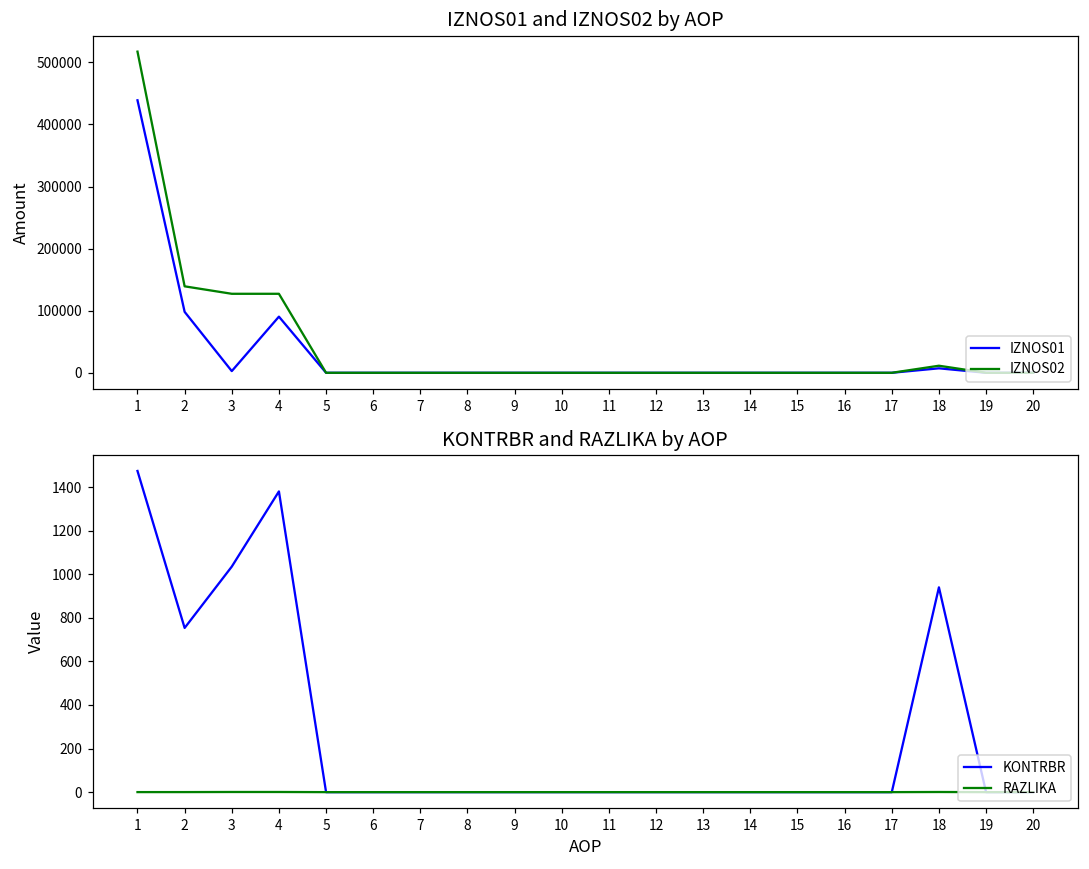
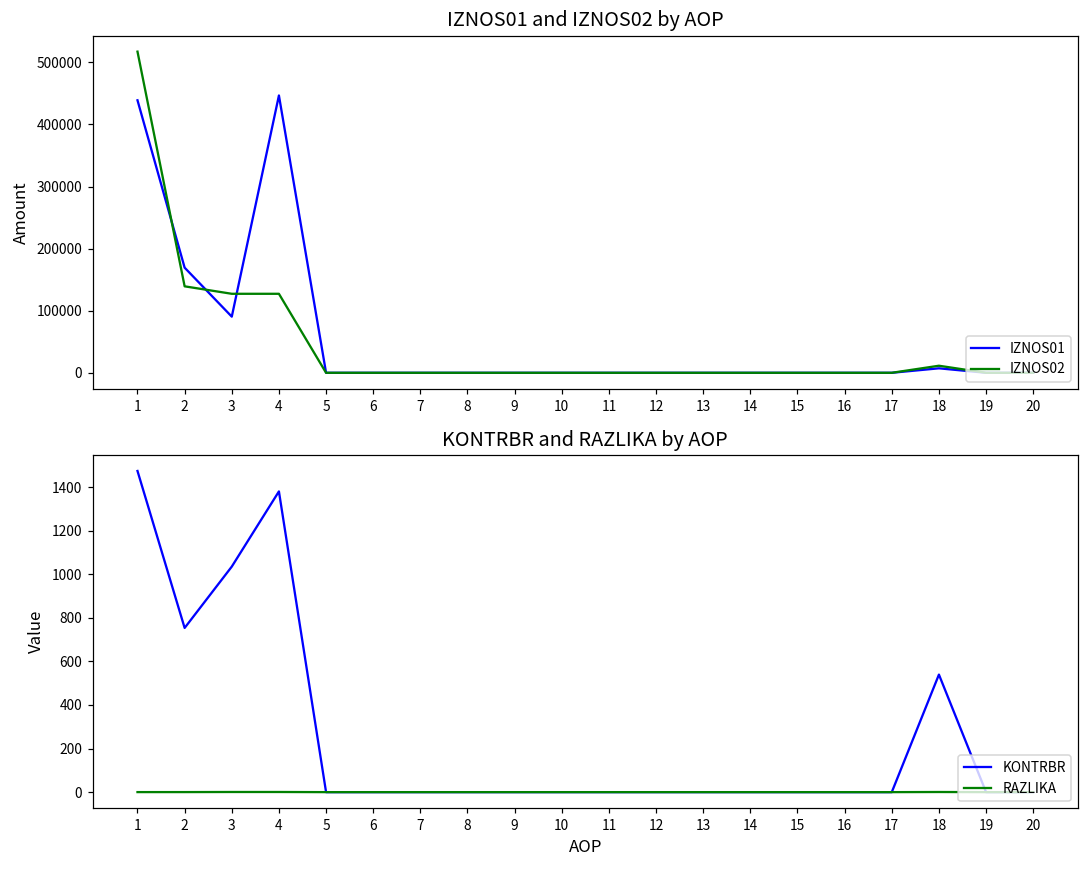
IZNOS01 and IZNOS02 by AOP, IZNOS01, 2: 100000 -> 170000
IZNOS01 and IZNOS02 by AOP, IZNOS01, 3: 0 -> 90000
IZNOS01 and IZNOS02 by AOP, IZNOS01, 4: 90000 -> 450000
KONTRBR and RAZLIKA by AOP, KONTRBR, 18: 940 -> 540
